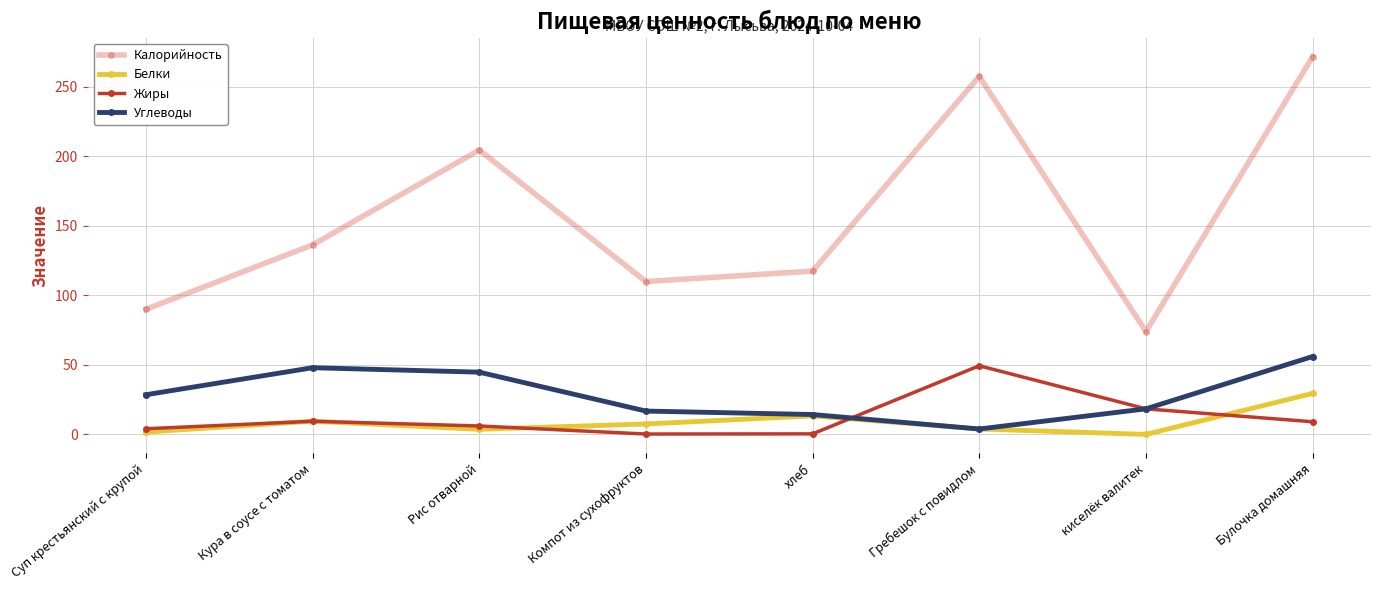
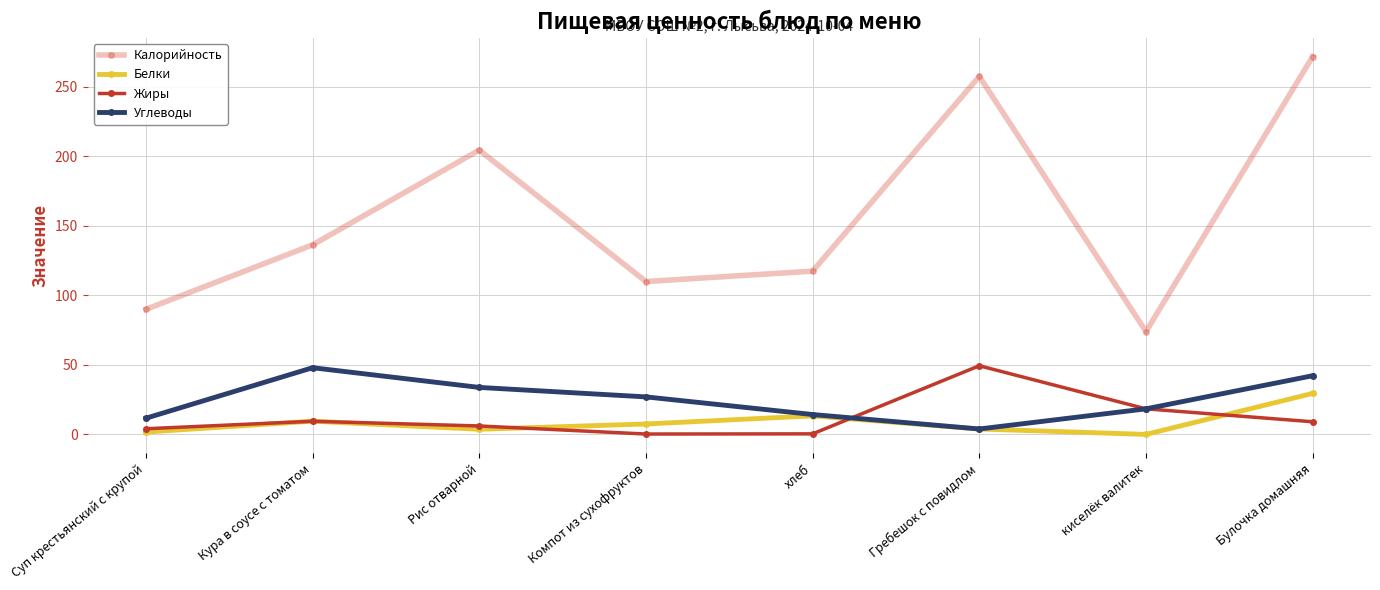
Углеводы, Суп крестьянский с крупой: 29 -> 12
Углеводы, Рис отварной: 45 -> 34
Углеводы, Компот из сухофруктов: 17 -> 27
Углеводы, Булочка домашняя: 56 -> 42
